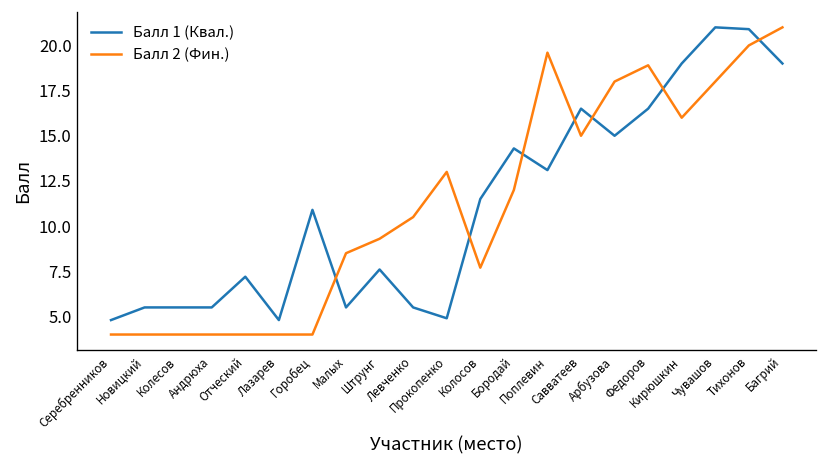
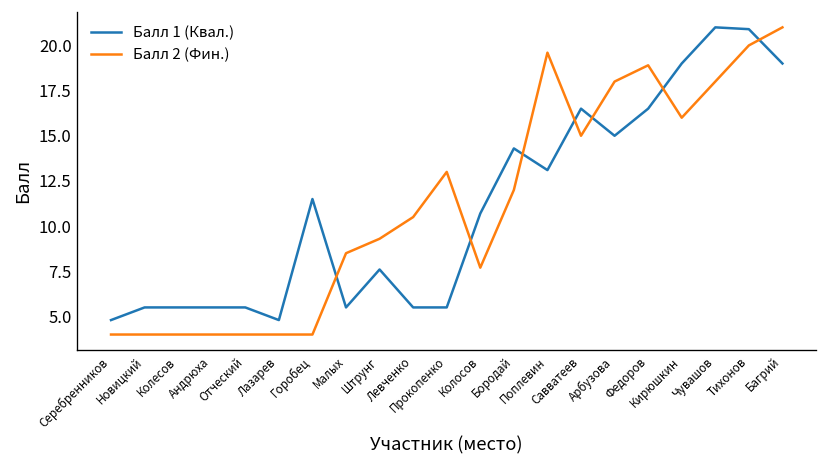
Балл 1 (Квал.), Отческий: 7.2 -> 5.5
Балл 1 (Квал.), Горобец: 10.9 -> 11.5
Балл 1 (Квал.), Прокопенко: 4.9 -> 5.5
Балл 1 (Квал.), Колосов: 11.5 -> 10.7
